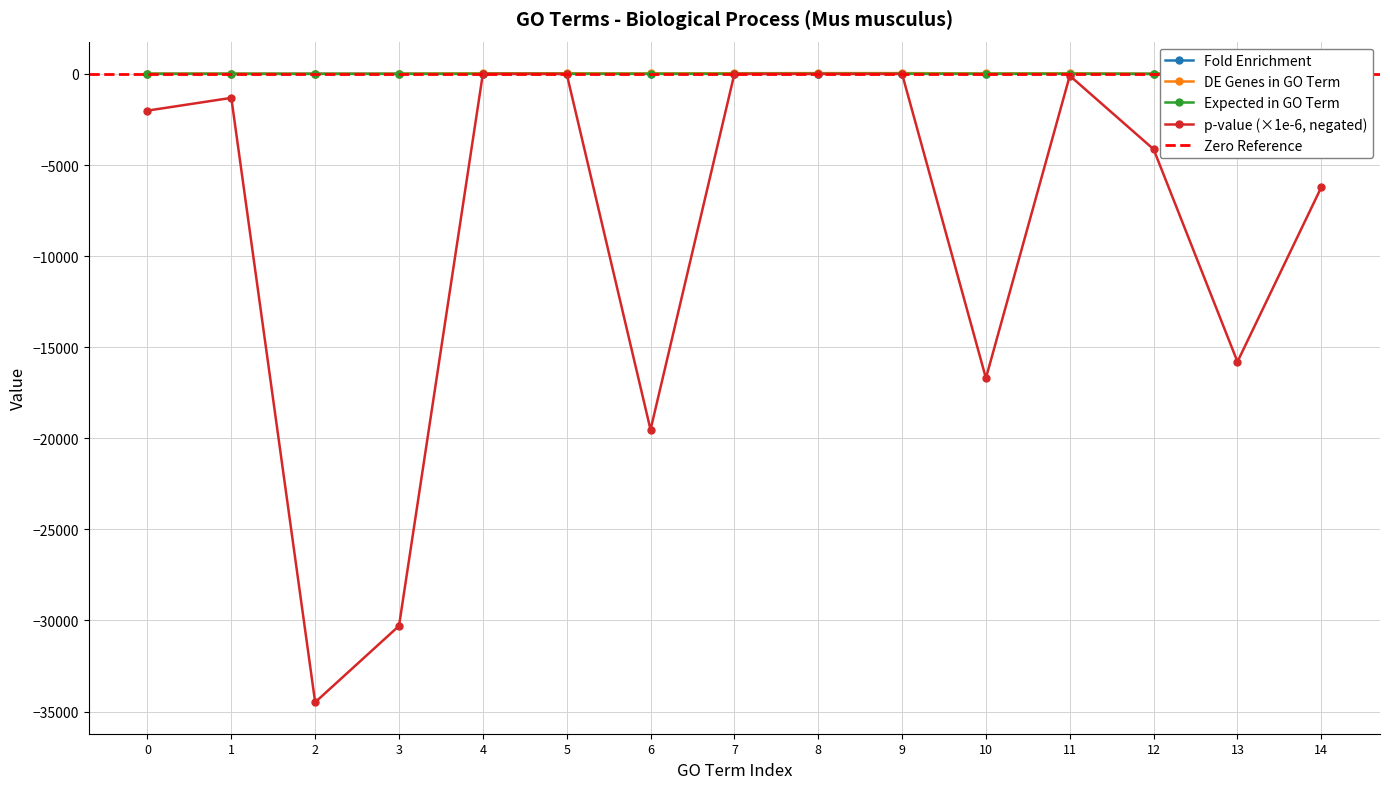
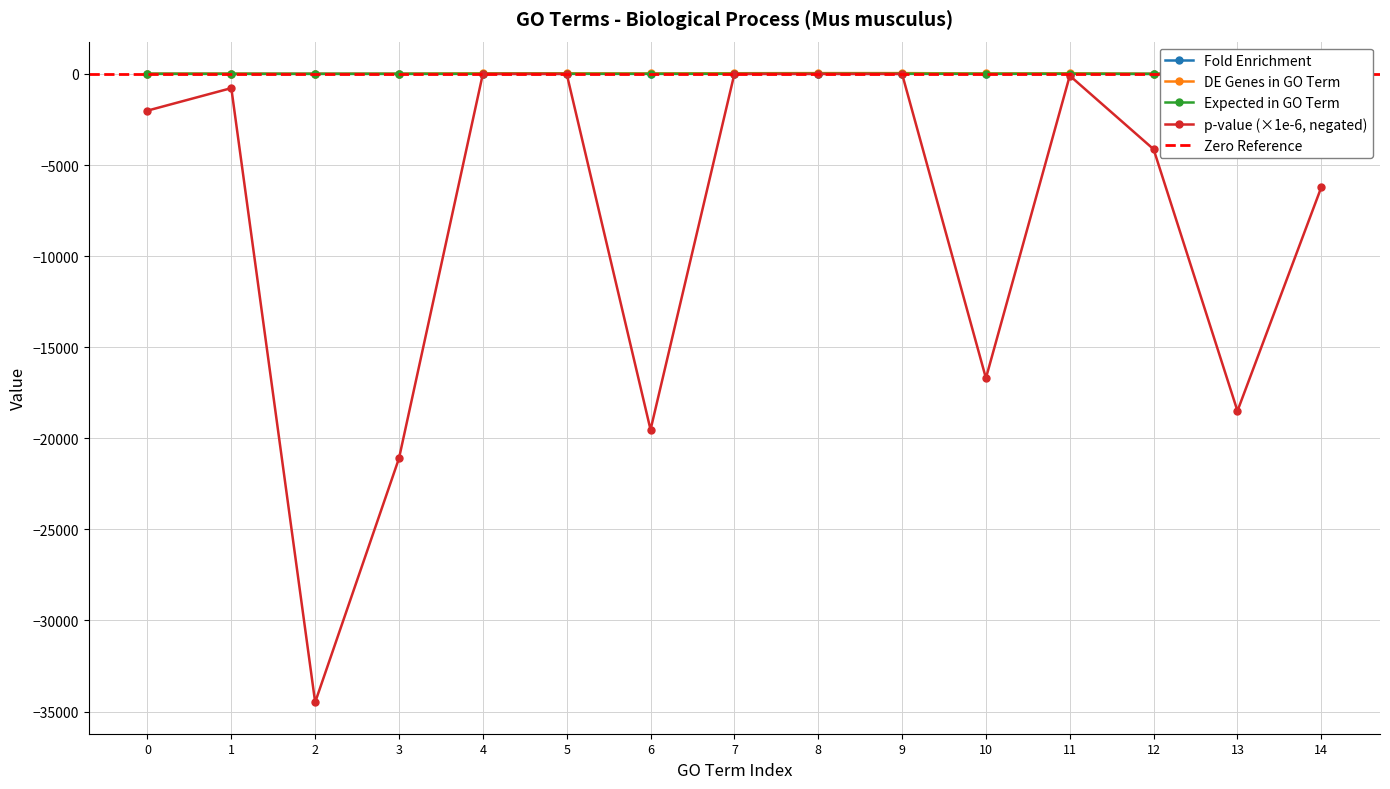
p-value (×1e-6, negated), 1: -1300 -> -800
p-value (×1e-6, negated), 3: -30300 -> -21100
p-value (×1e-6, negated), 13: -15800 -> -18500
